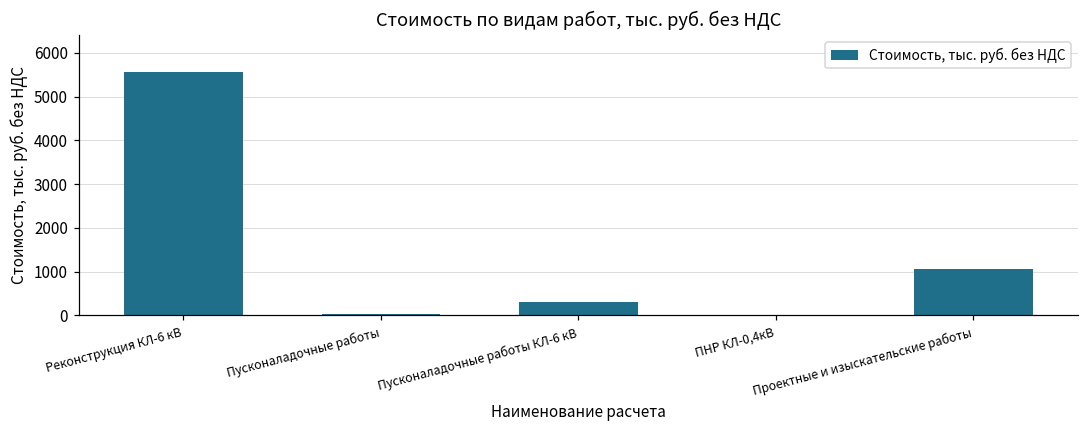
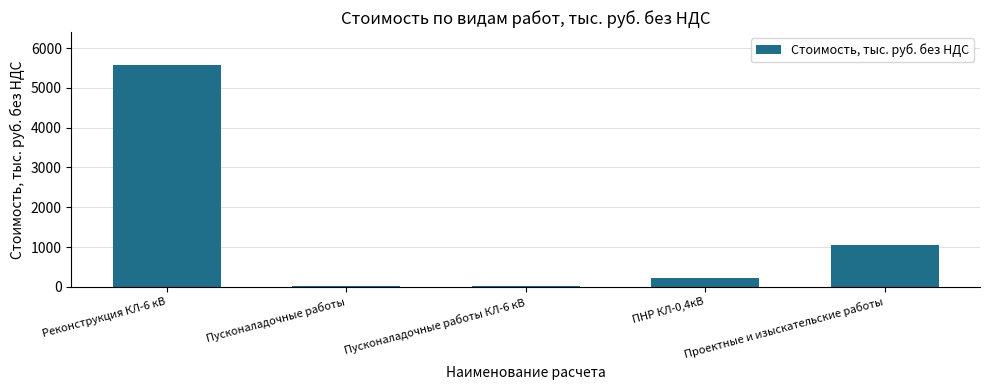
Пусконаладочные работы КЛ-6 кВ: 300 -> 0
ПНР КЛ-0,4кВ: 0 -> 200
